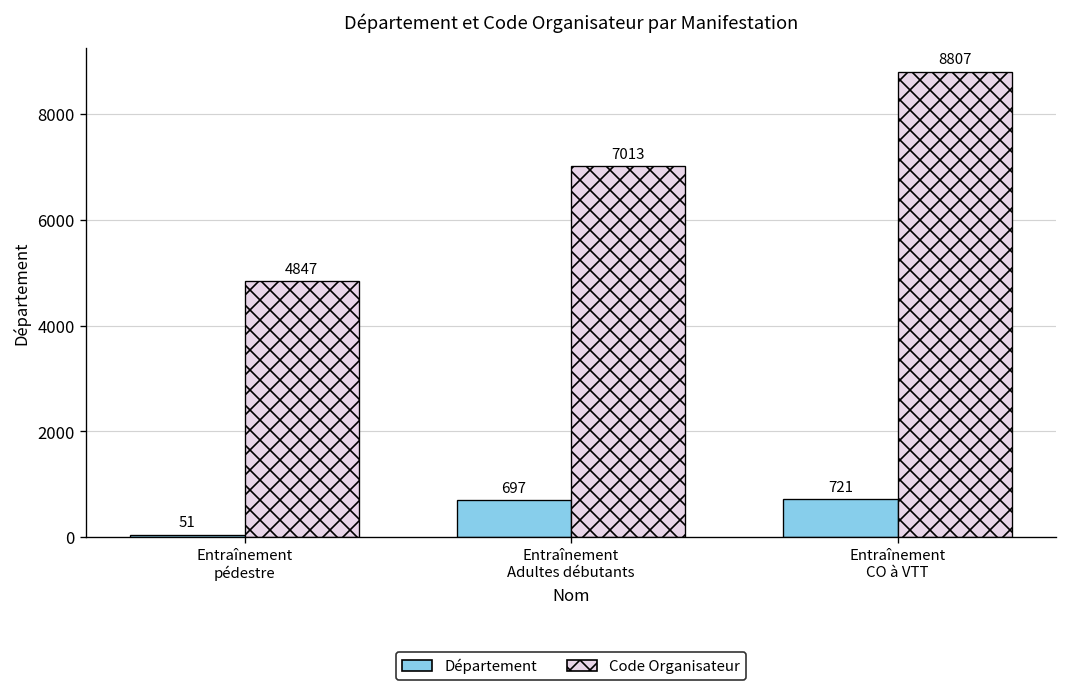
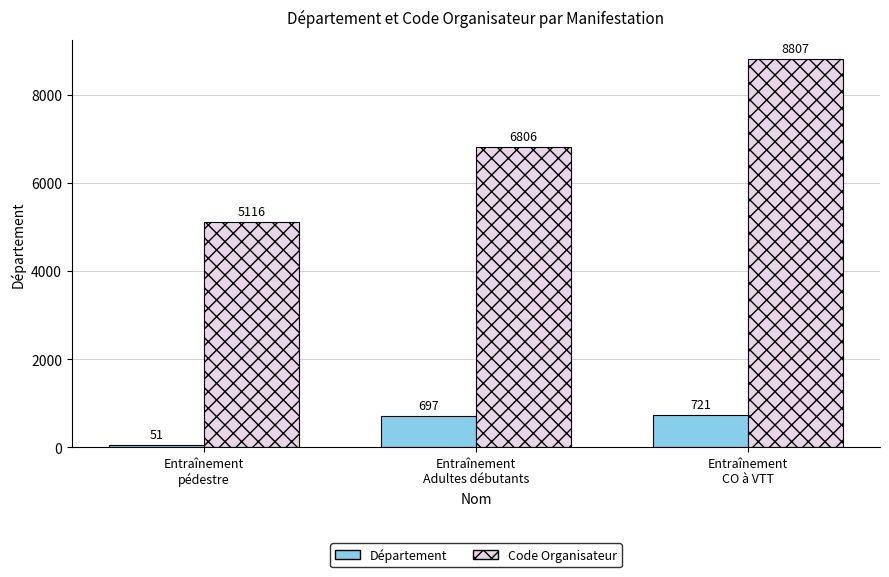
Code Organisateur, Entraînement pédestre: 4847 -> 5116
Code Organisateur, Entraînement Adultes débutants: 7013 -> 6806
